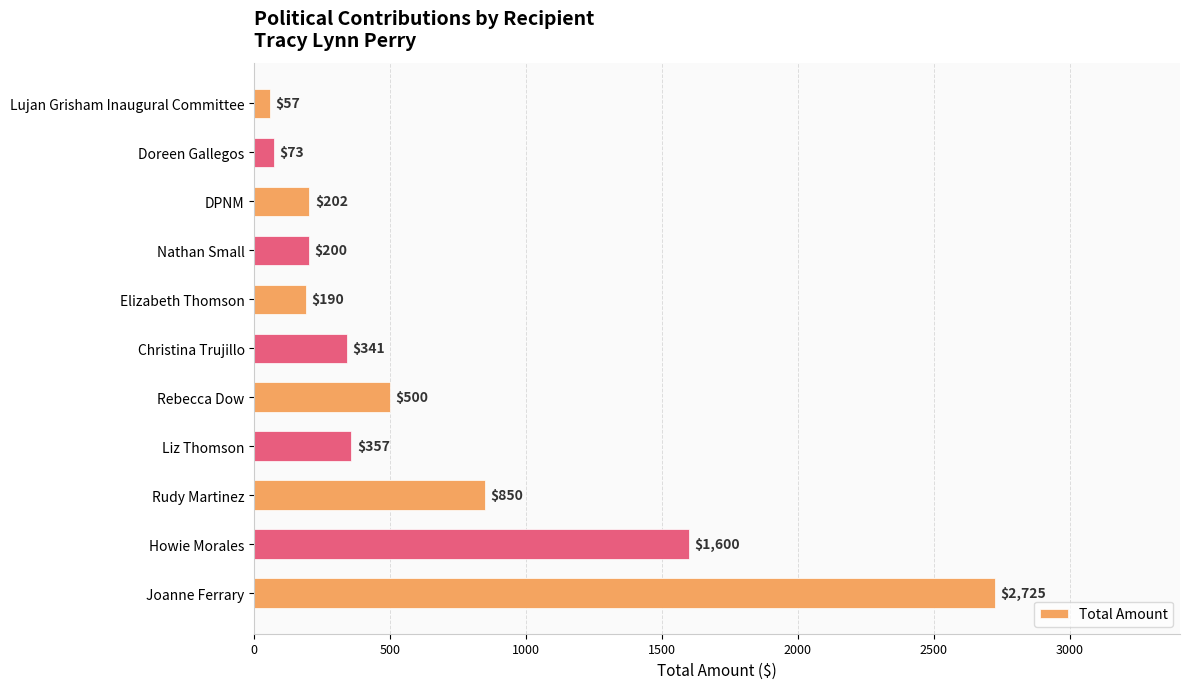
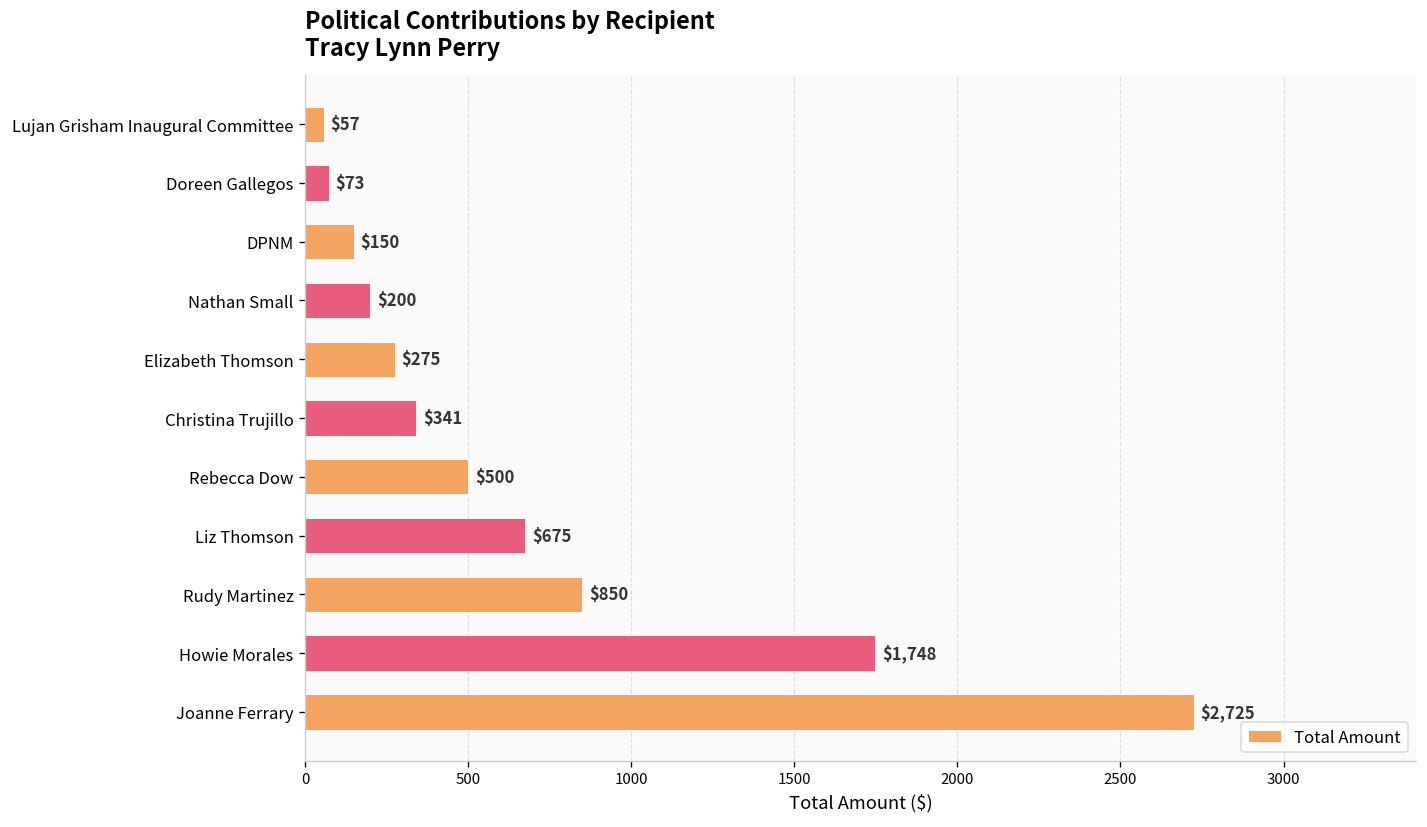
DPNM: $202 -> $150
Elizabeth Thomson: $190 -> $275
Liz Thomson: $357 -> $675
Howie Morales: $1,600 -> $1,748
